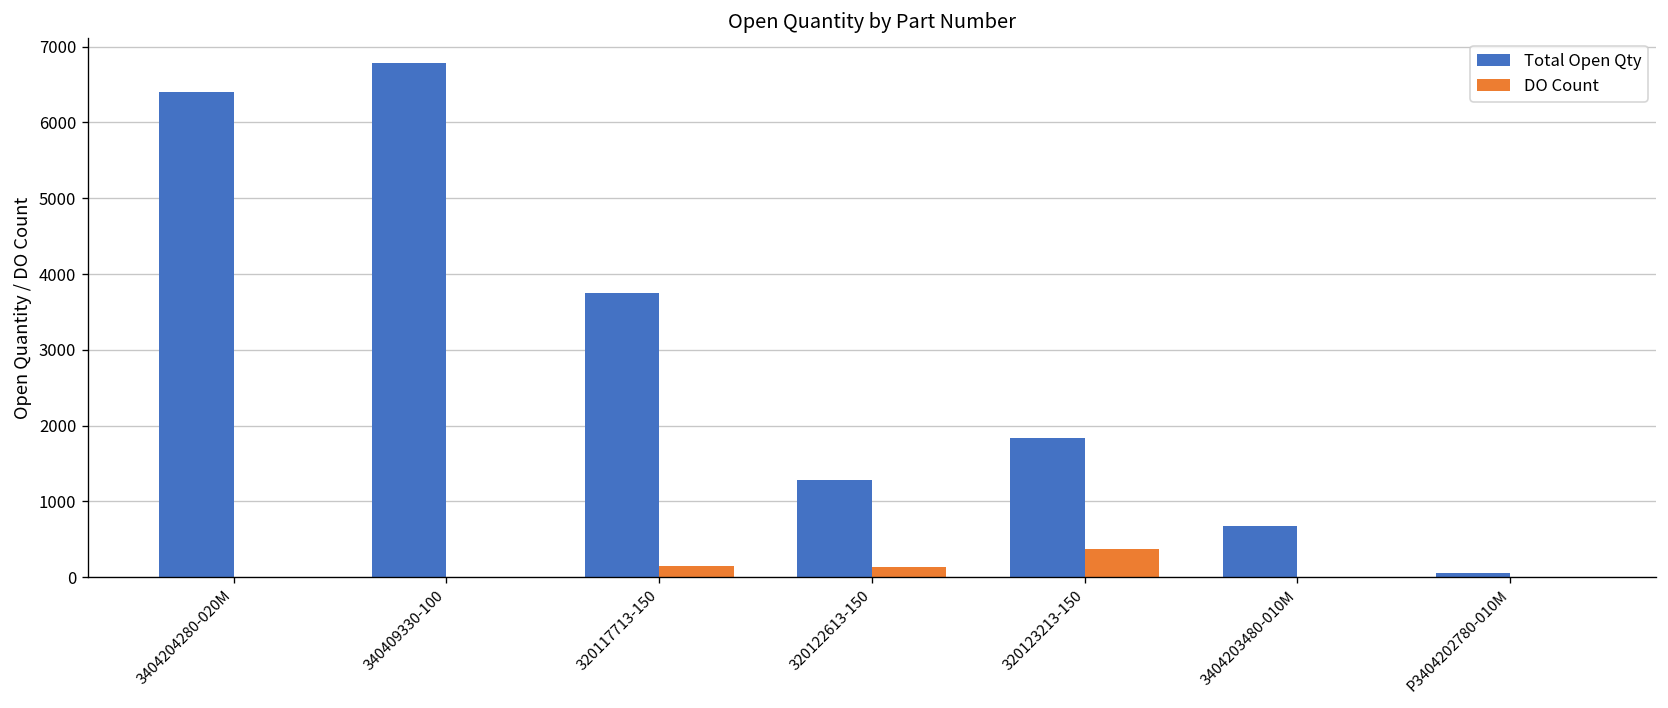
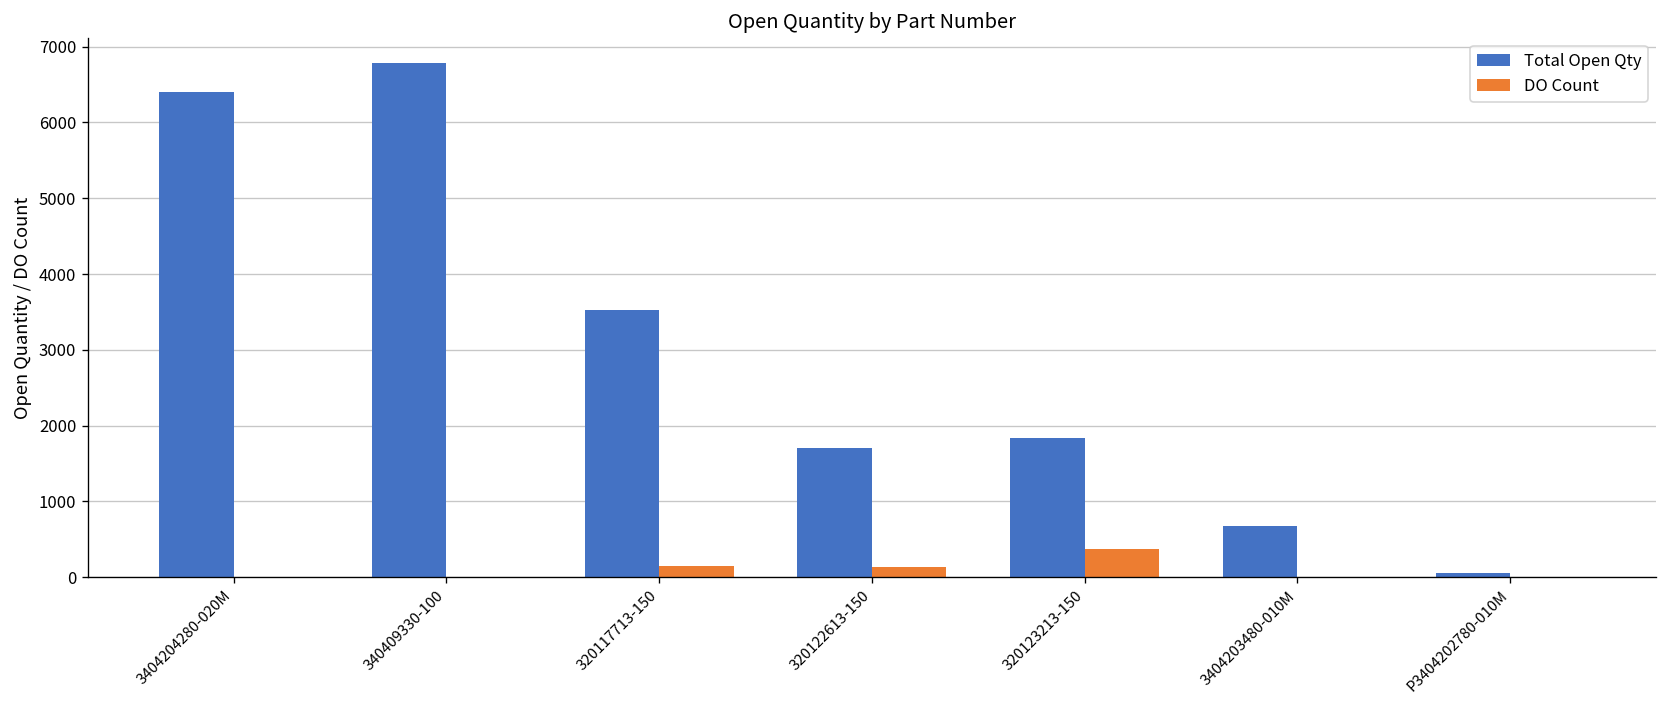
Total Open Qty, 320117713-150: 3800 -> 3500
Total Open Qty, 320122613-150: 1300 -> 1700
